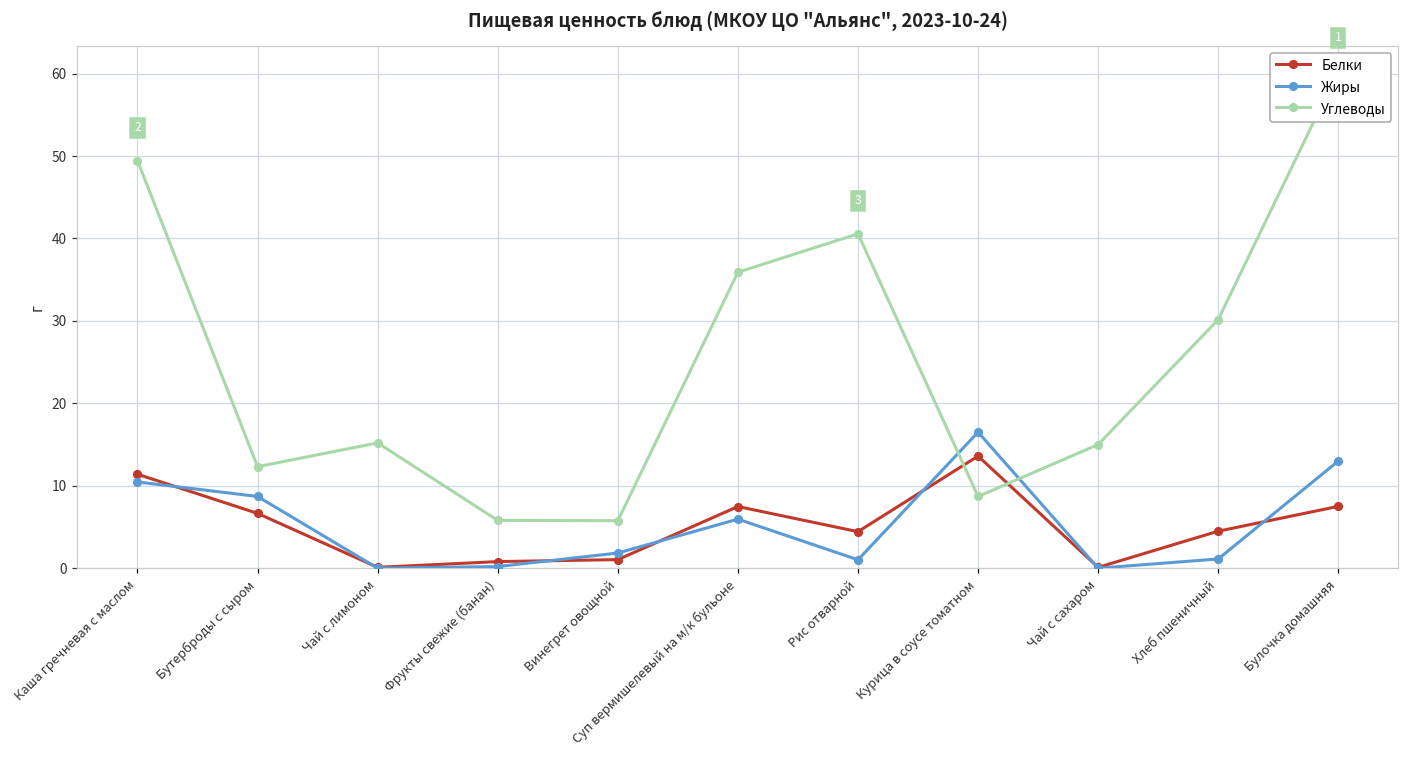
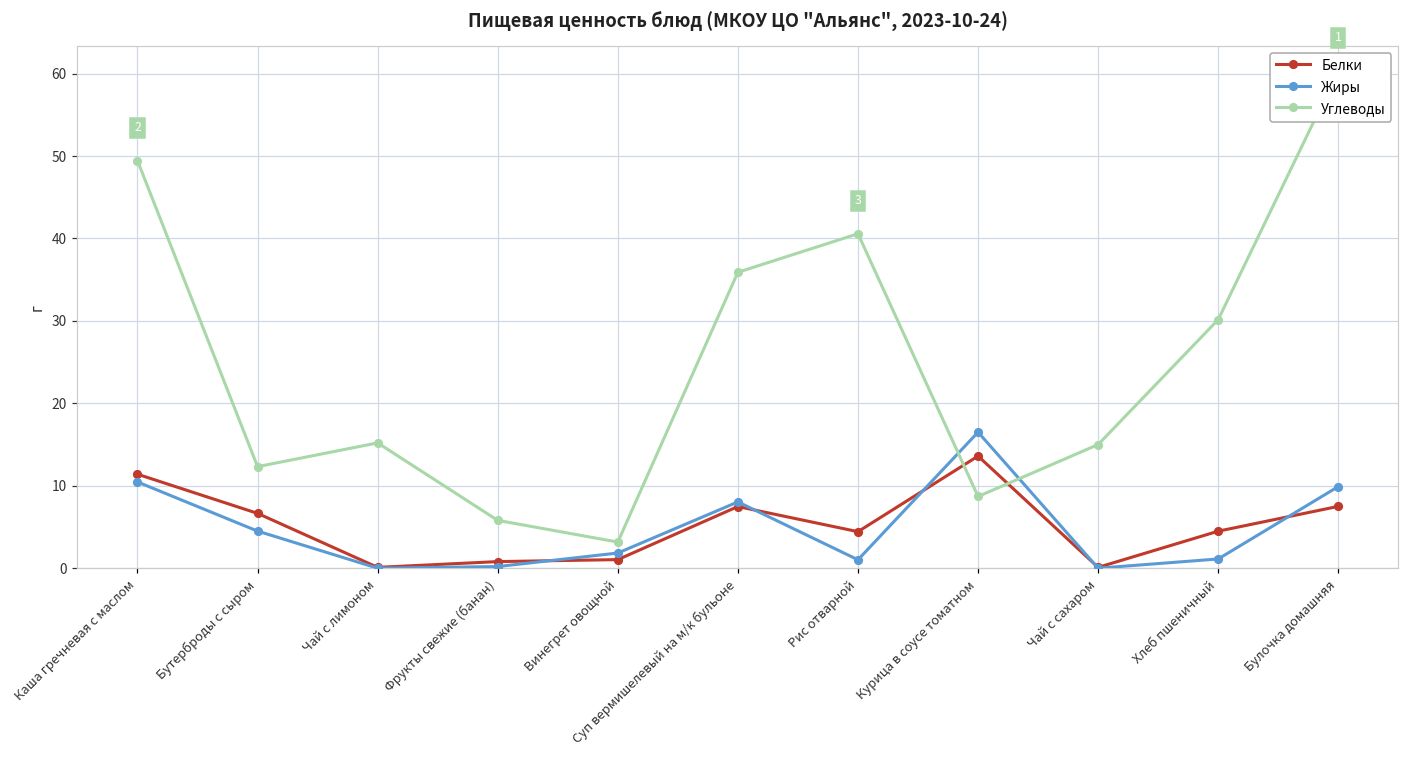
Жиры, Бутерброды с сыром: 9 -> 5
Углеводы, Винегрет овощной: 6 -> 3
Жиры, Суп вермишелевый на м/к бульоне: 6 -> 8
Жиры, Булочка домашняя: 13 -> 10
